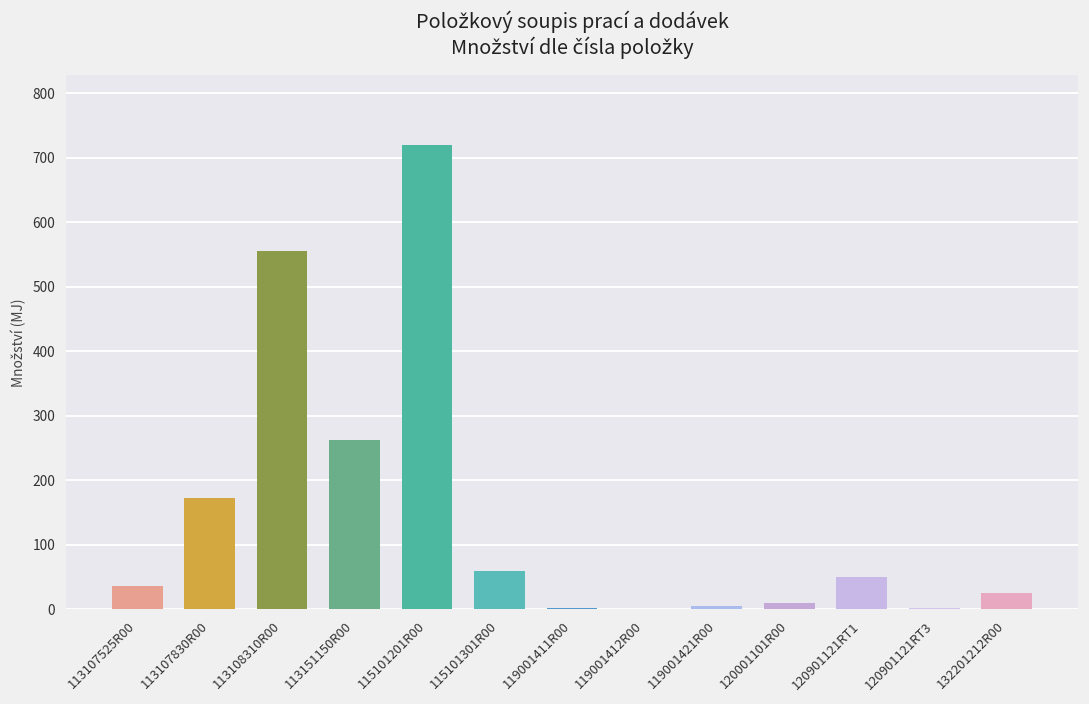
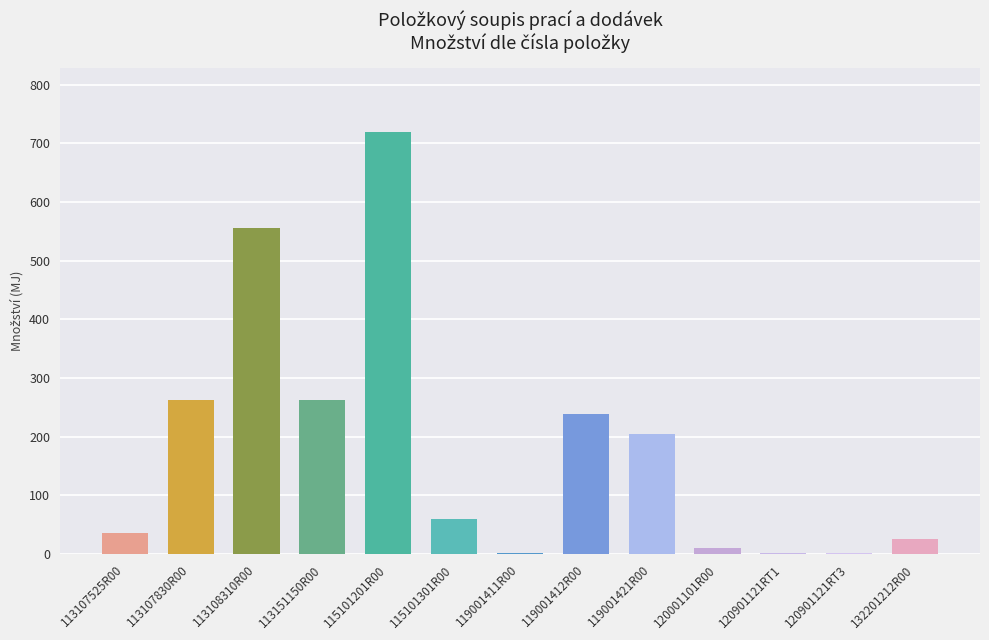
113107830R00: 170 -> 260
119001412R00: 0 -> 240
119001421R00: 10 -> 200
120901121RT1: 50 -> 0
